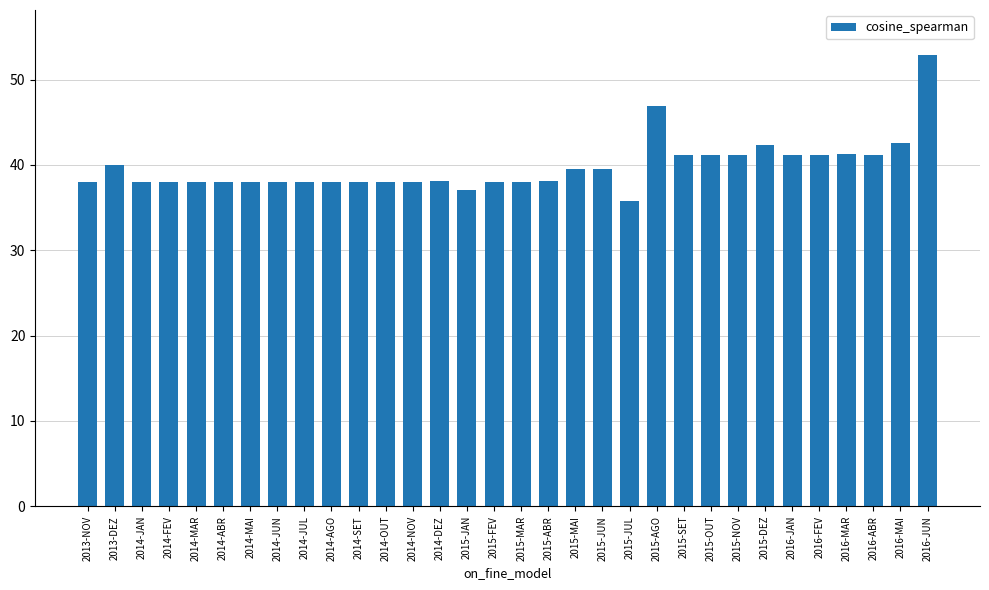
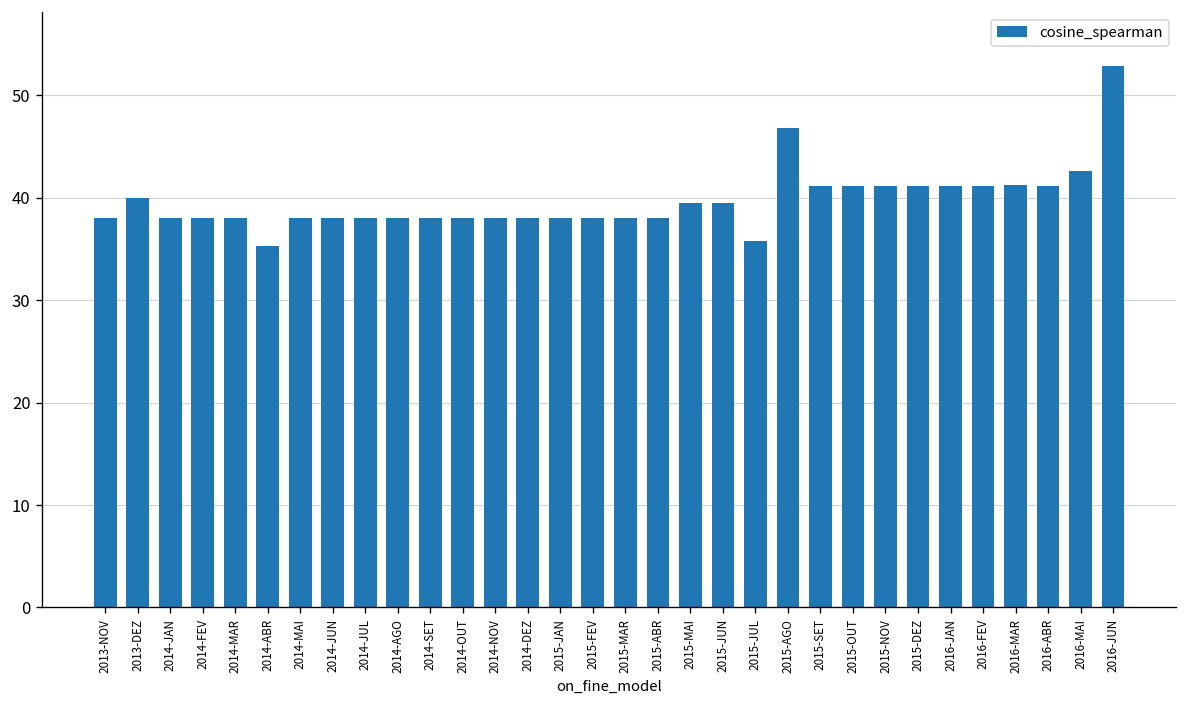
2014-ABR: 38 -> 35
2015-JAN: 37 -> 38
2015-DEZ: 42 -> 41
